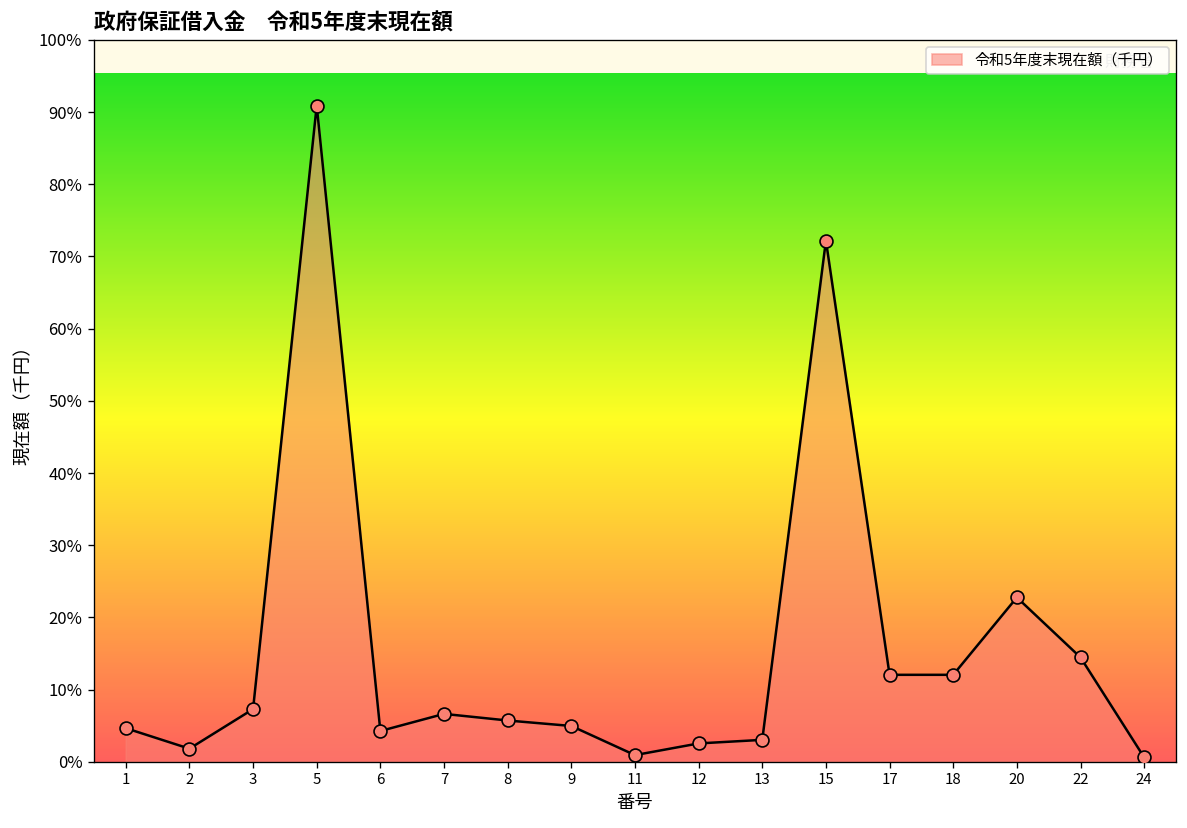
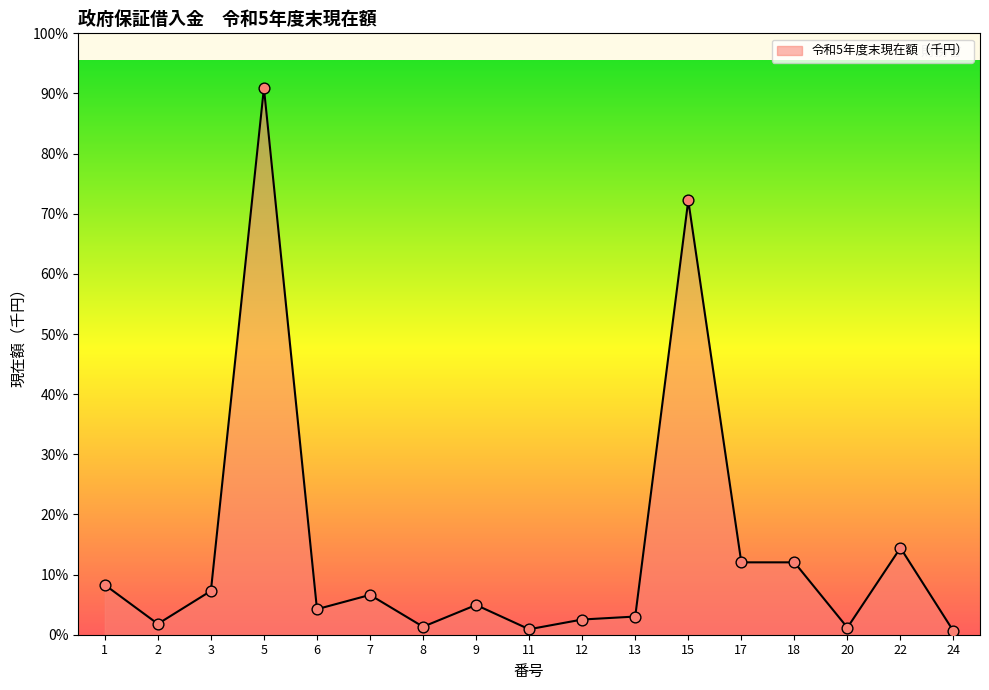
1: 5% -> 8%
8: 6% -> 1%
20: 23% -> 1%
